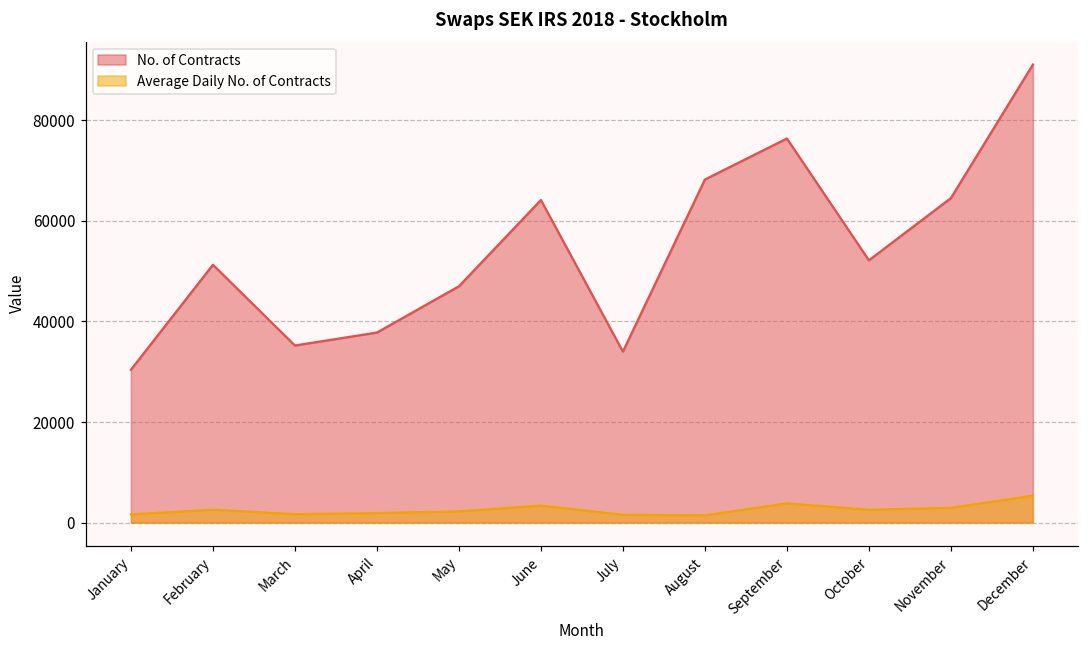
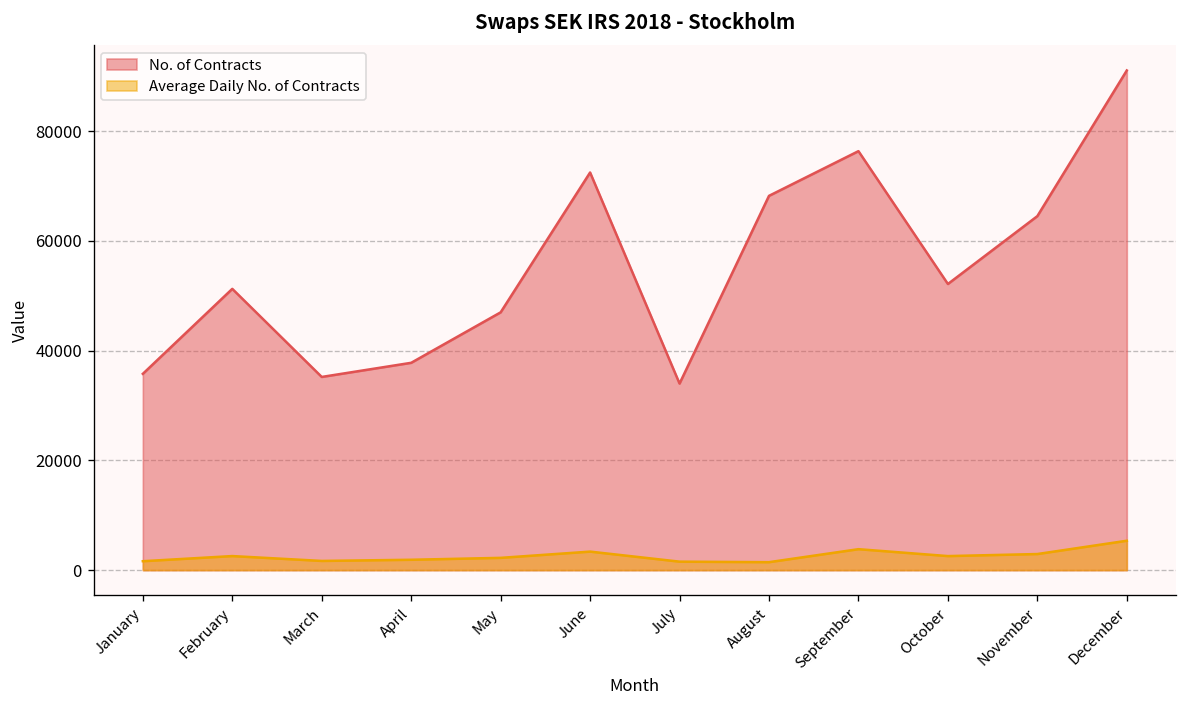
No. of Contracts, January: 30000 -> 36000
No. of Contracts, June: 64000 -> 72000
